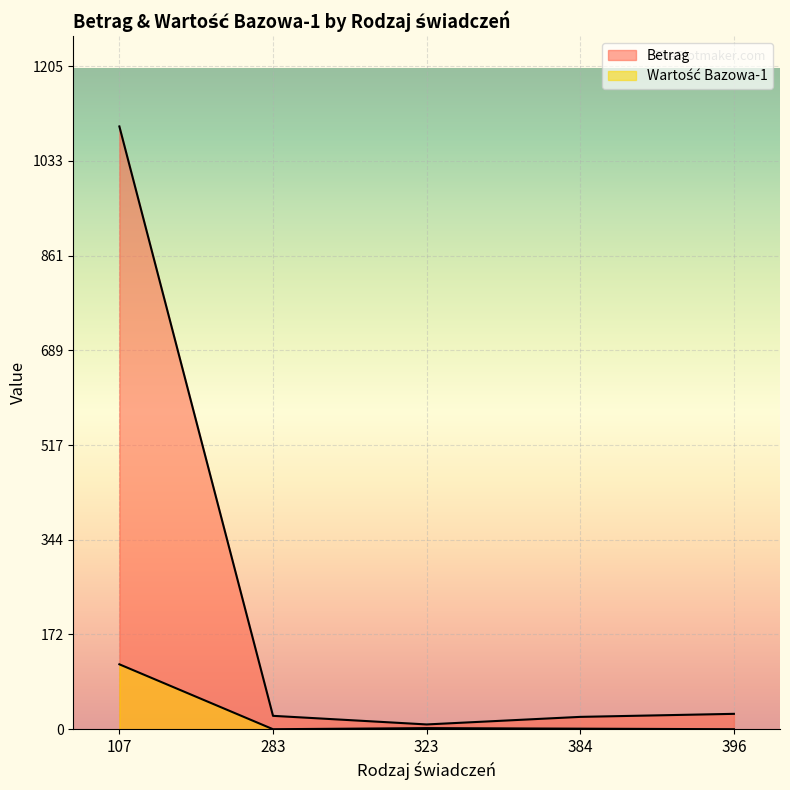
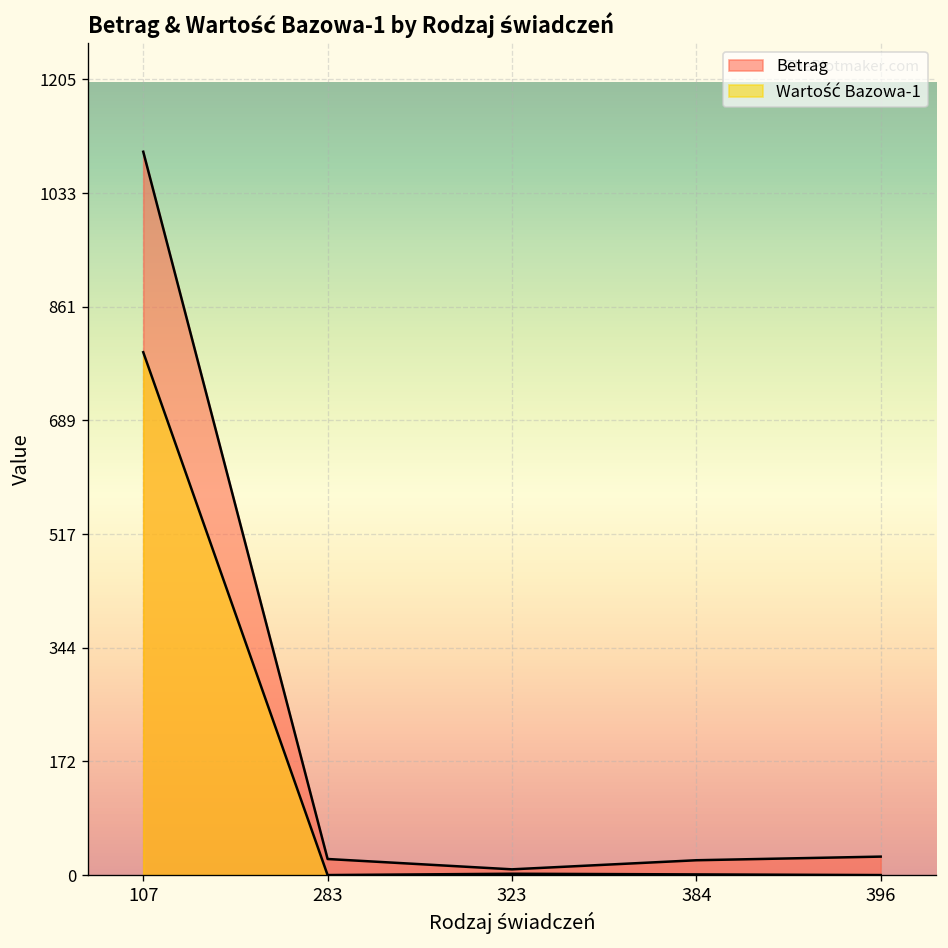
Wartość Bazowa-1, 107: 120 -> 790
